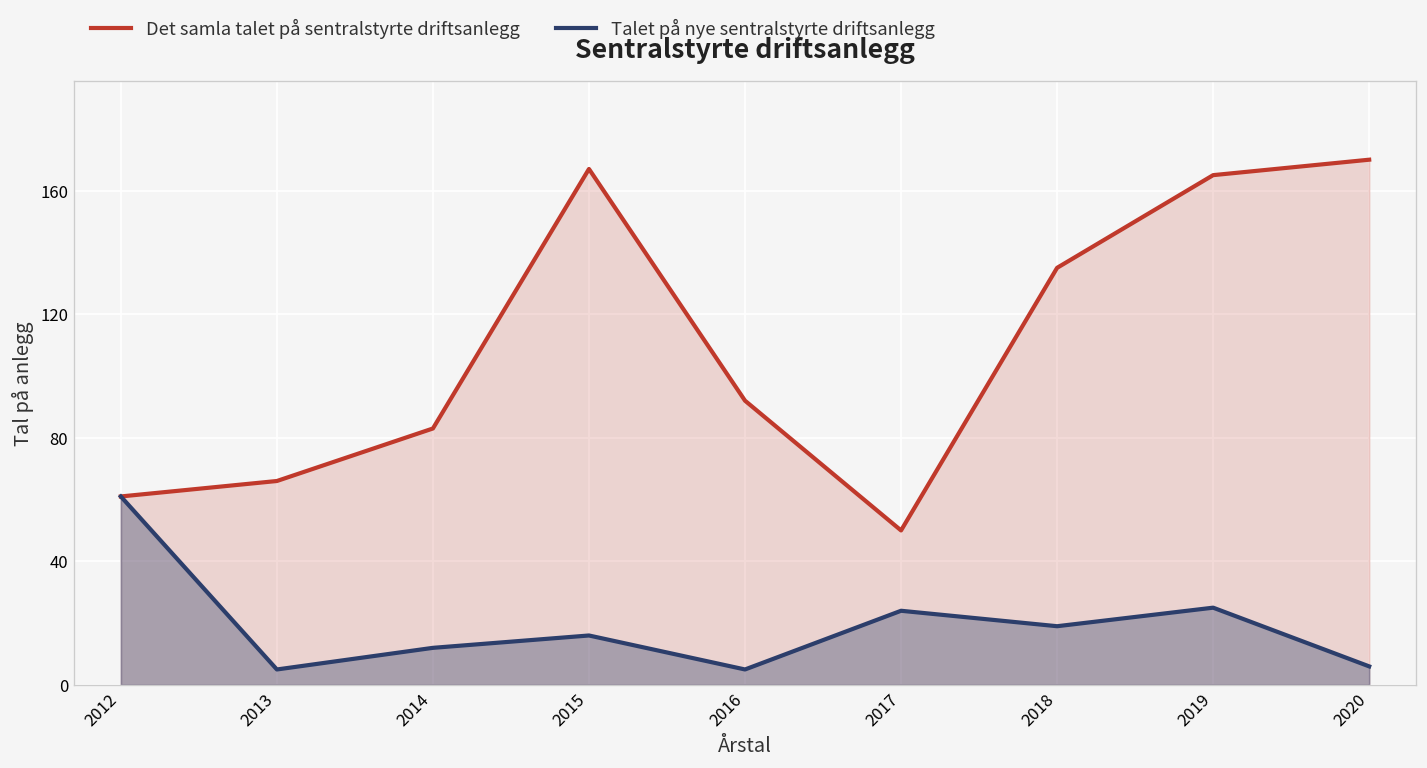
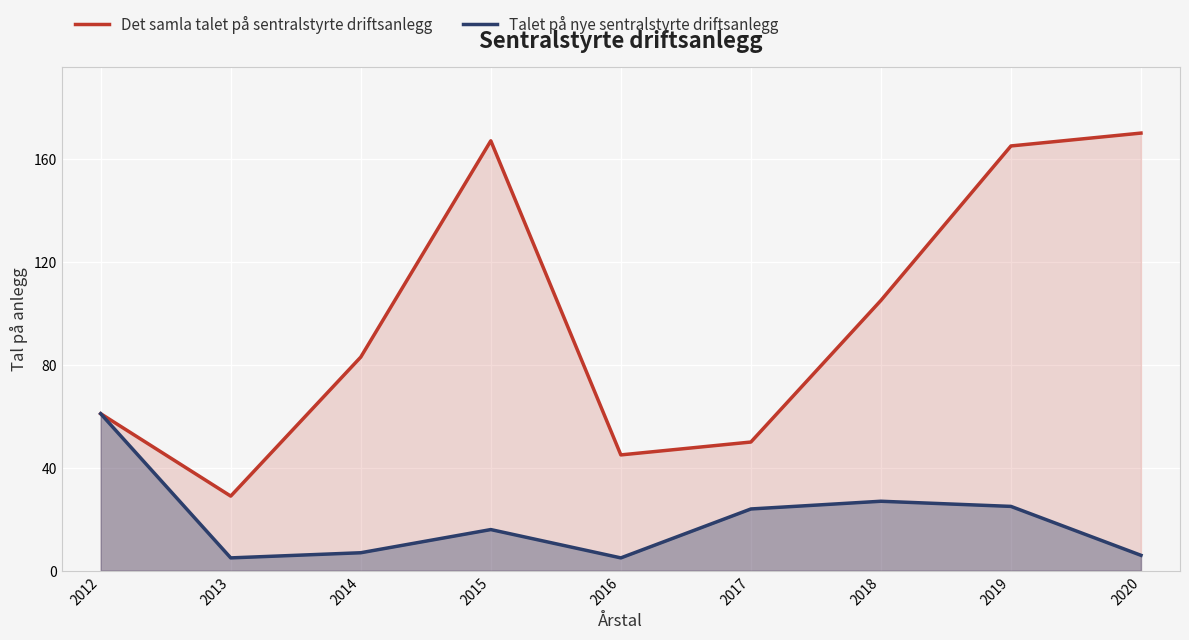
Det samla talet på sentralstyrte driftsanlegg, 2013: 66 -> 29
Talet på nye sentralstyrte driftsanlegg, 2014: 12 -> 7
Det samla talet på sentralstyrte driftsanlegg, 2016: 92 -> 45
Det samla talet på sentralstyrte driftsanlegg, 2018: 135 -> 105
Talet på nye sentralstyrte driftsanlegg, 2018: 19 -> 27
